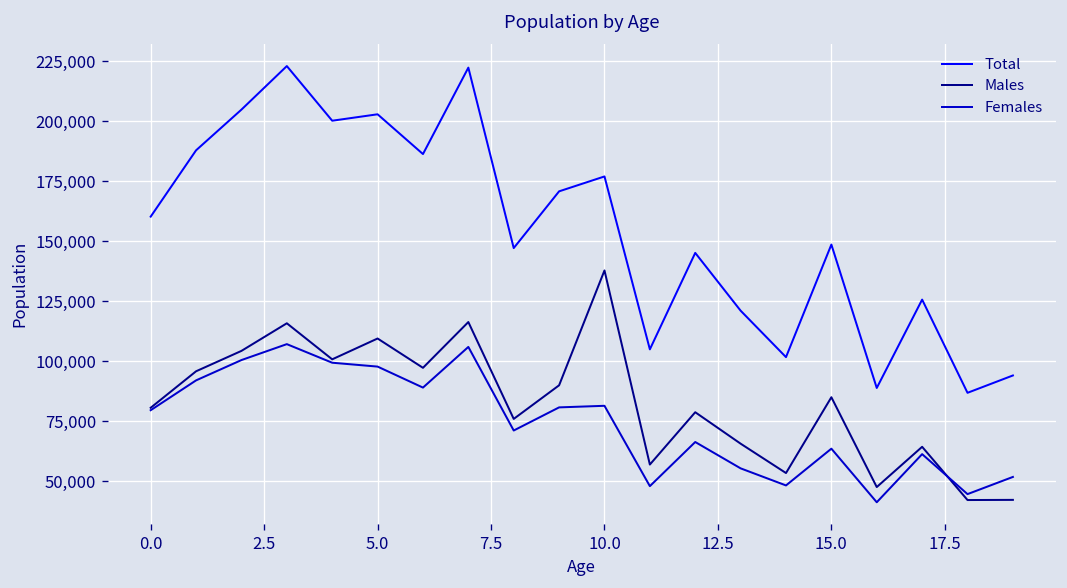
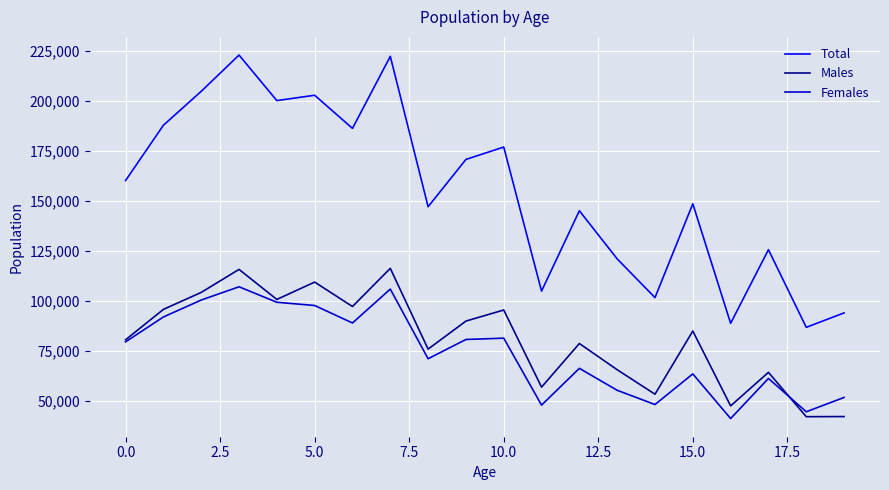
Males, 10.0: 138,000 -> 96,000
